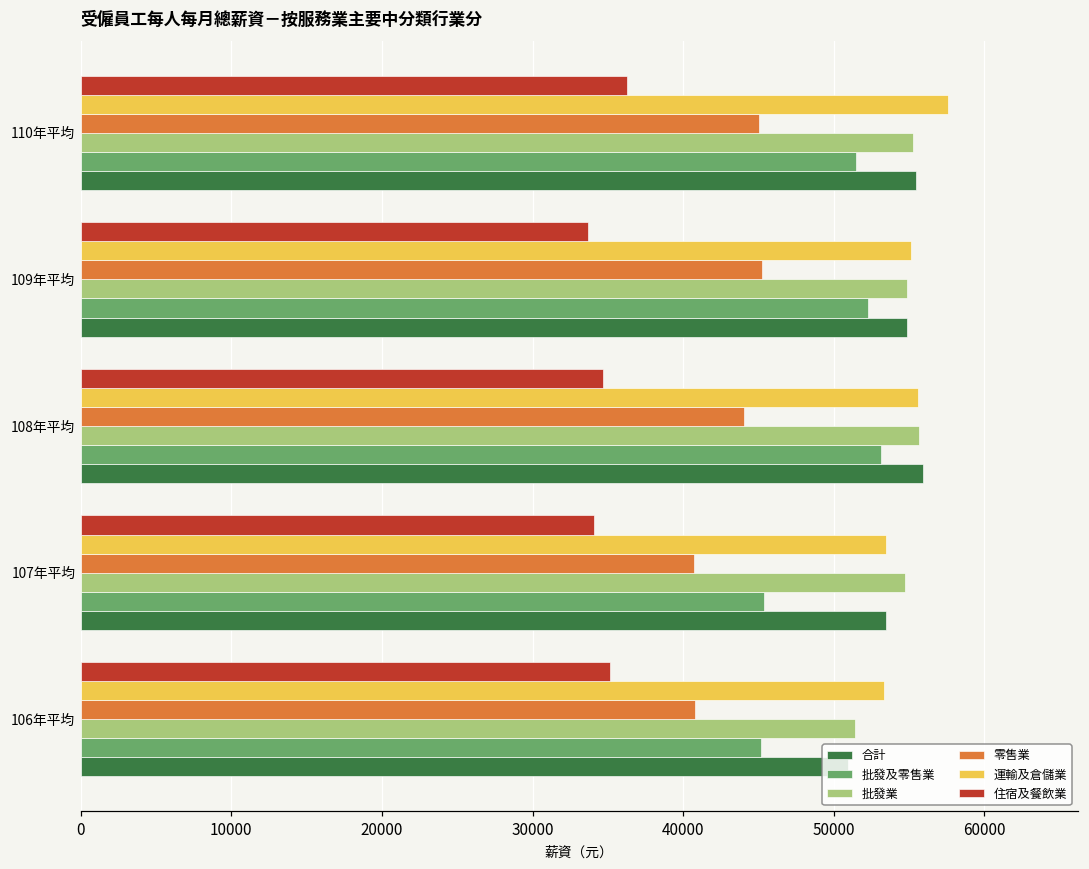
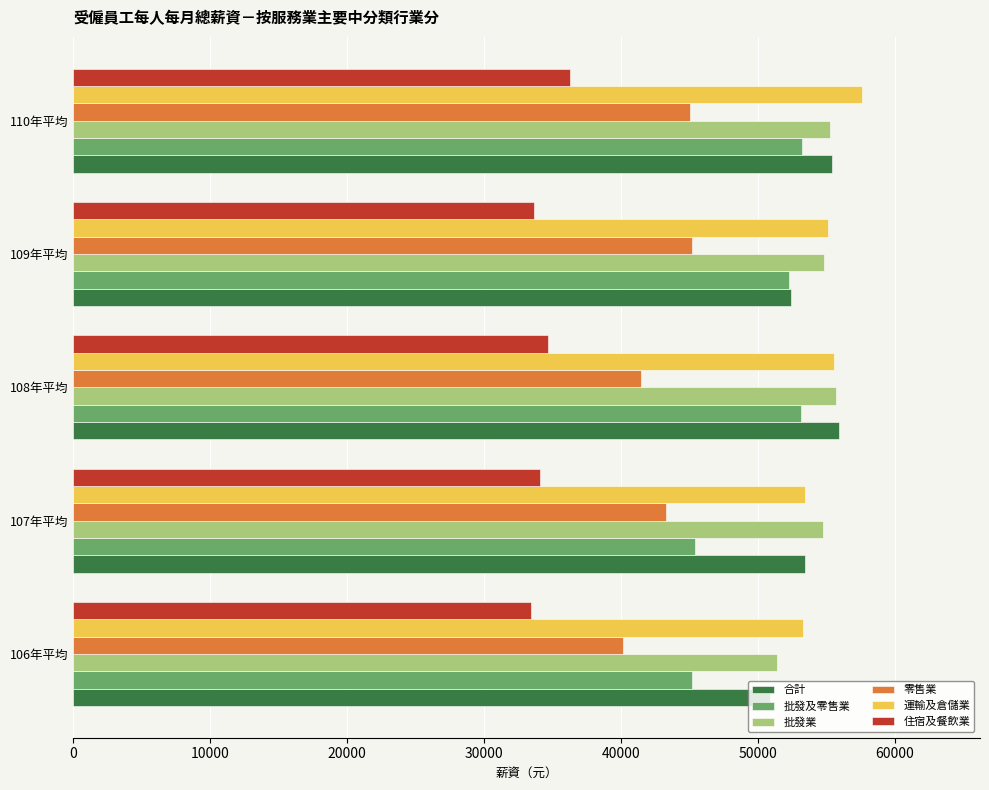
批發及零售業, 110年平均: 51400 -> 53200
合計, 109年平均: 54900 -> 52400
零售業, 108年平均: 44000 -> 41500
零售業, 107年平均: 40700 -> 43300
住宿及餐飲業, 106年平均: 35100 -> 33400
零售業, 106年平均: 40800 -> 40200
